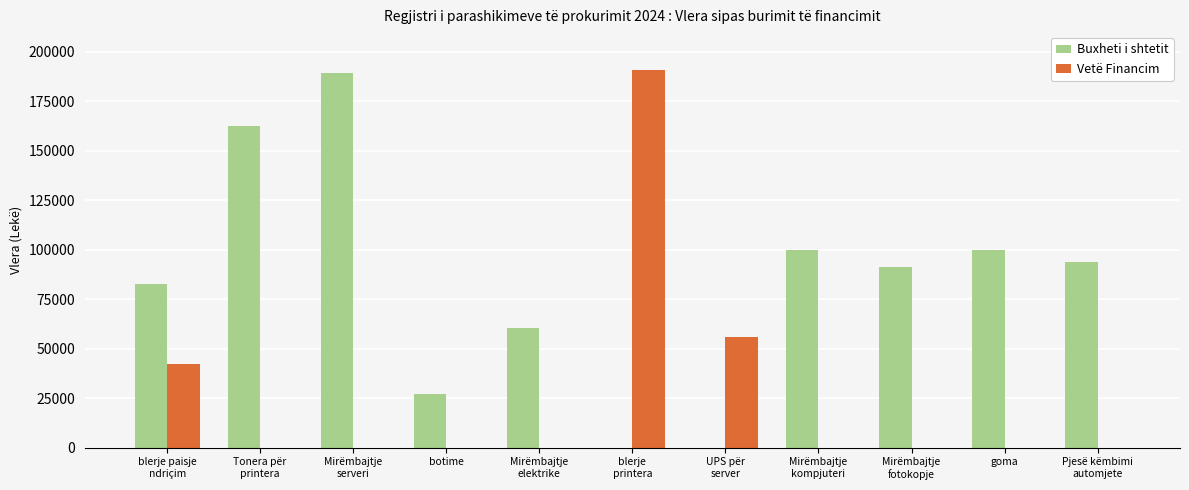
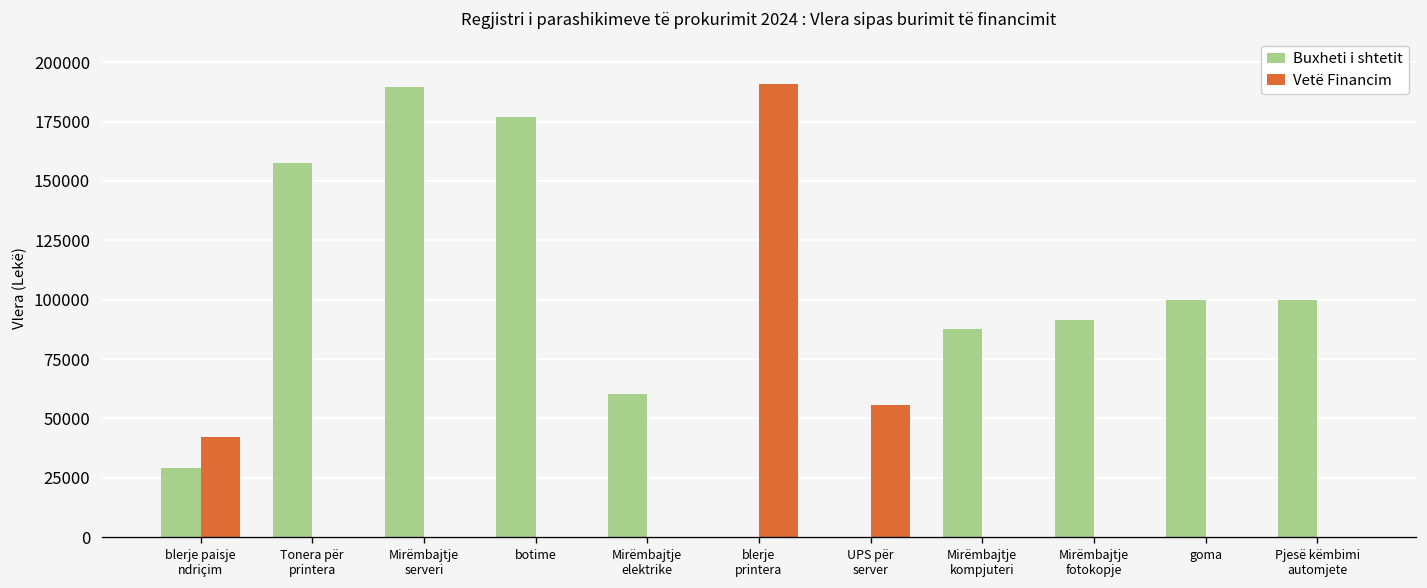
Buxheti i shtetit, blerje paisje ndriçim: 83000 -> 29000
Buxheti i shtetit, Tonera për printera: 162000 -> 158000
Buxheti i shtetit, botime: 27000 -> 177000
Buxheti i shtetit, Mirëmbajtje kompjuteri: 100000 -> 88000
Buxheti i shtetit, Pjesë këmbimi automjete: 94000 -> 100000
